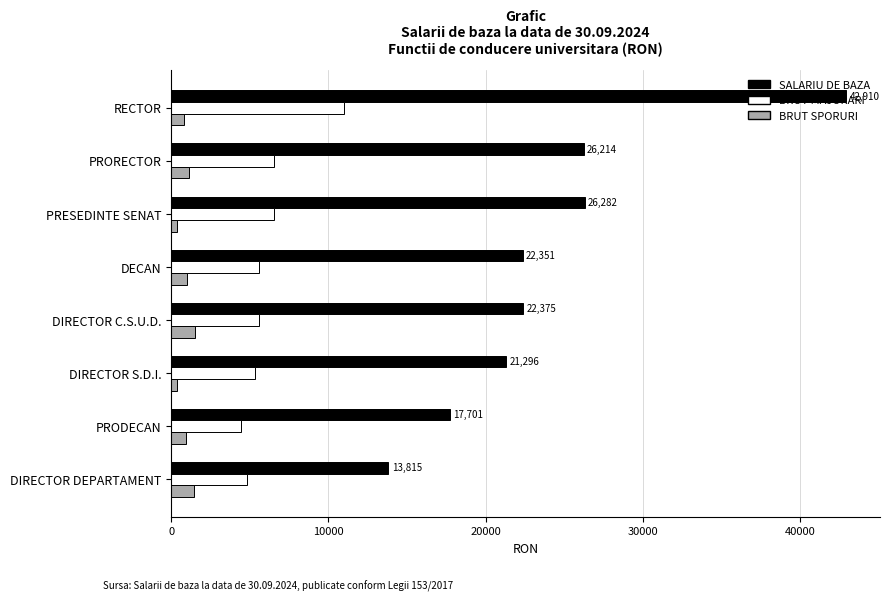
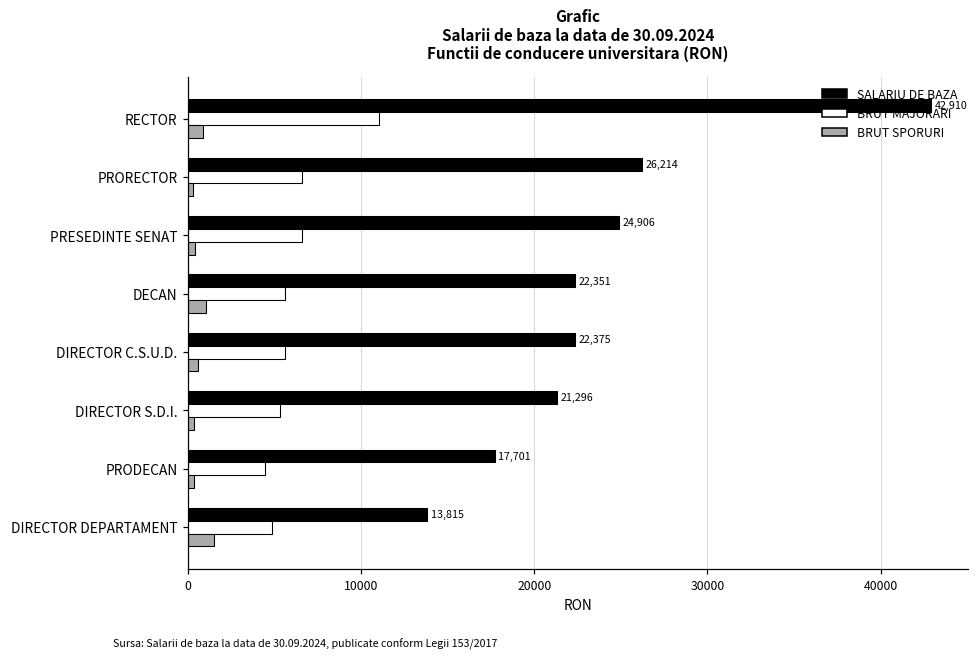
BRUT SPORURI, PRORECTOR: 1100 -> 300
SALARIU DE BAZA, PRESEDINTE SENAT: 26,282 -> 24,906
BRUT SPORURI, DIRECTOR C.S.U.D.: 1500 -> 600
BRUT SPORURI, PRODECAN: 900 -> 300
